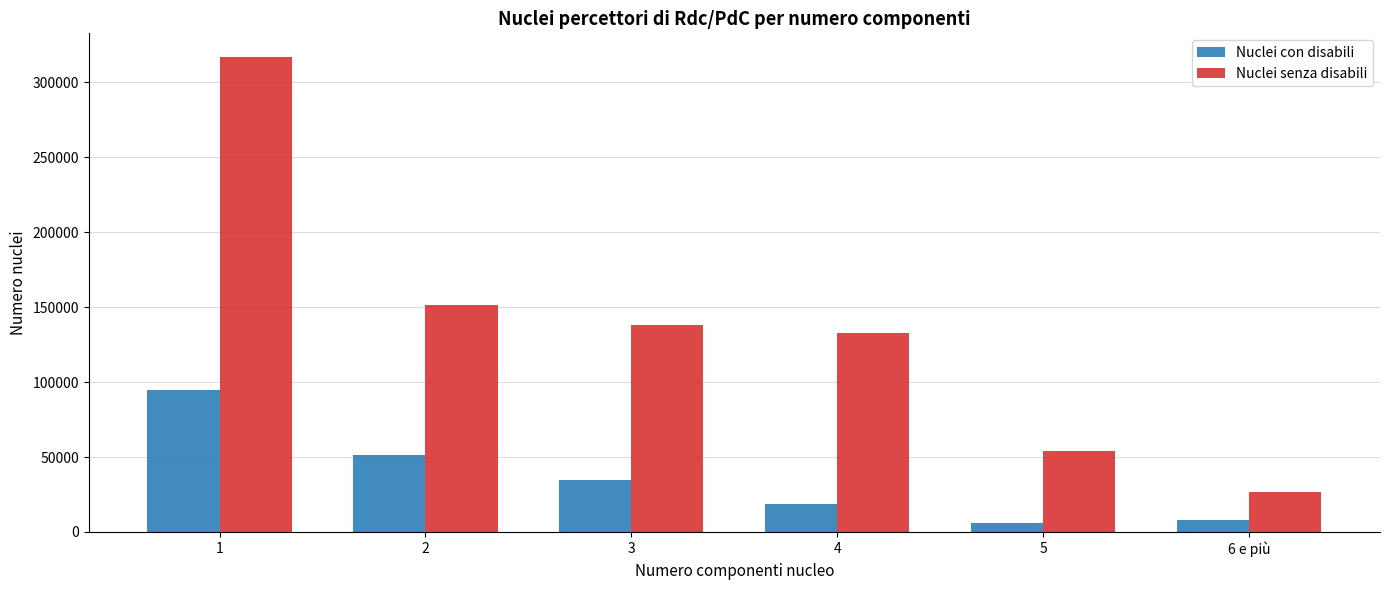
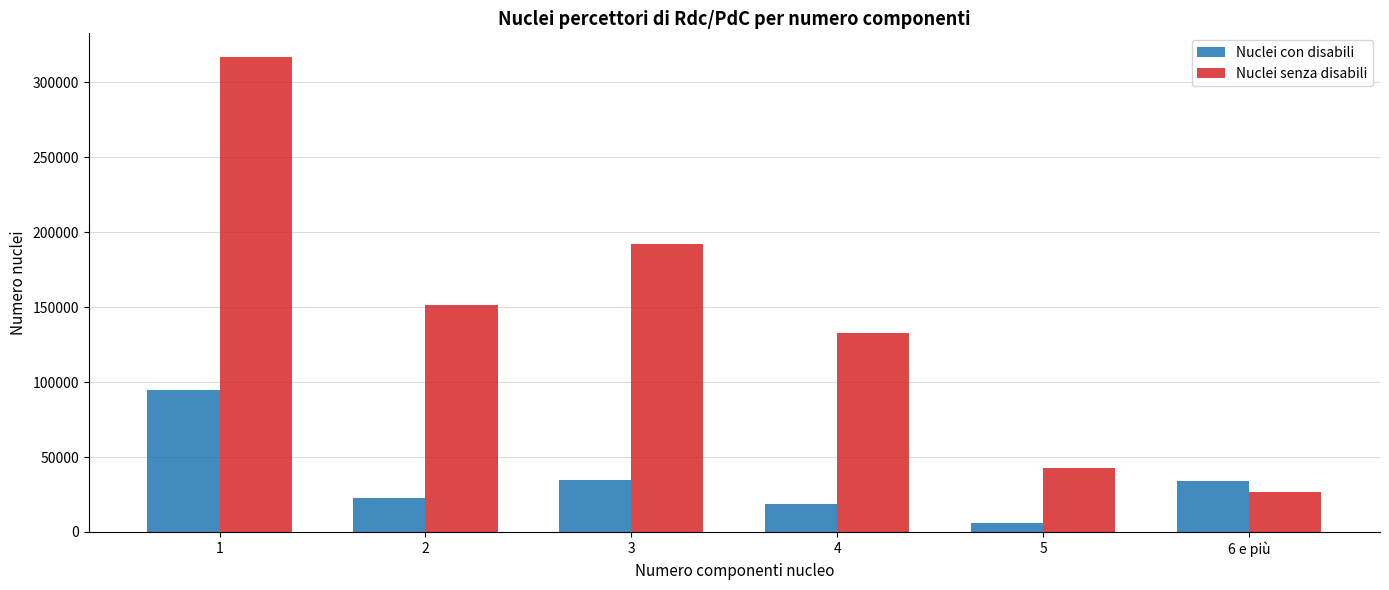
Nuclei con disabili, 2: 52000 -> 23000
Nuclei senza disabili, 3: 138000 -> 192000
Nuclei senza disabili, 5: 54000 -> 42000
Nuclei con disabili, 6 e più: 8000 -> 34000
